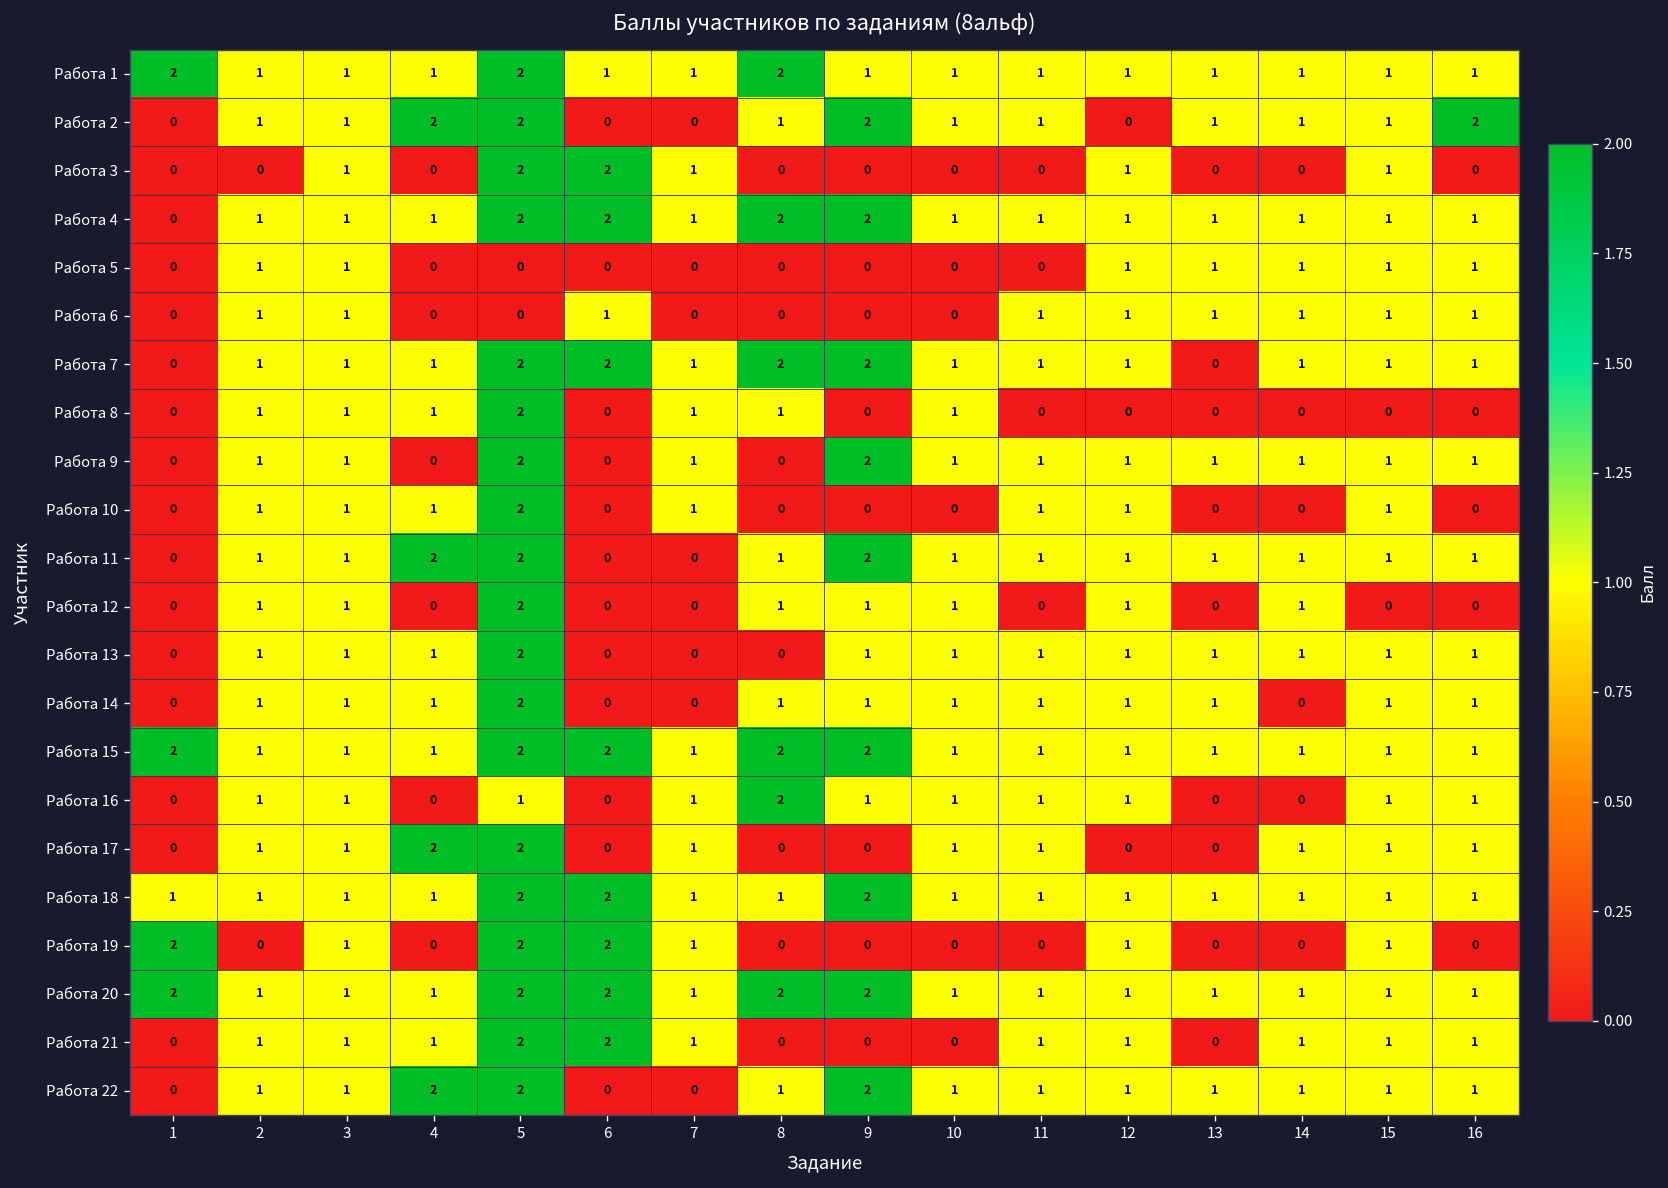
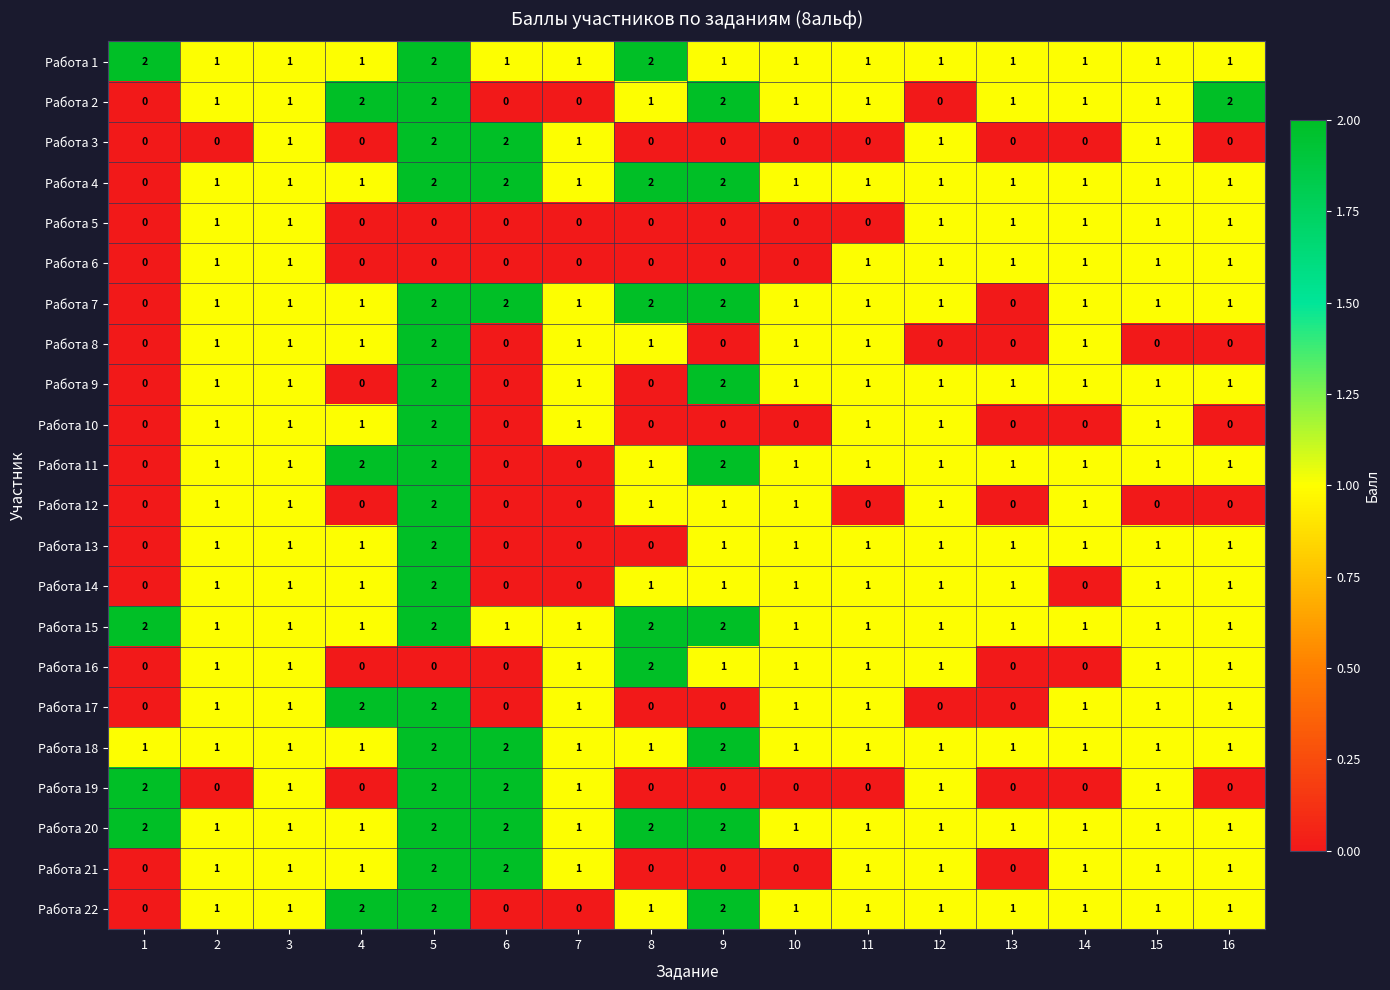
Работа 6, 6: 1 -> 0
Работа 8, 11: 0 -> 1
Работа 8, 14: 0 -> 1
Работа 15, 6: 2 -> 1
Работа 16, 5: 1 -> 0
